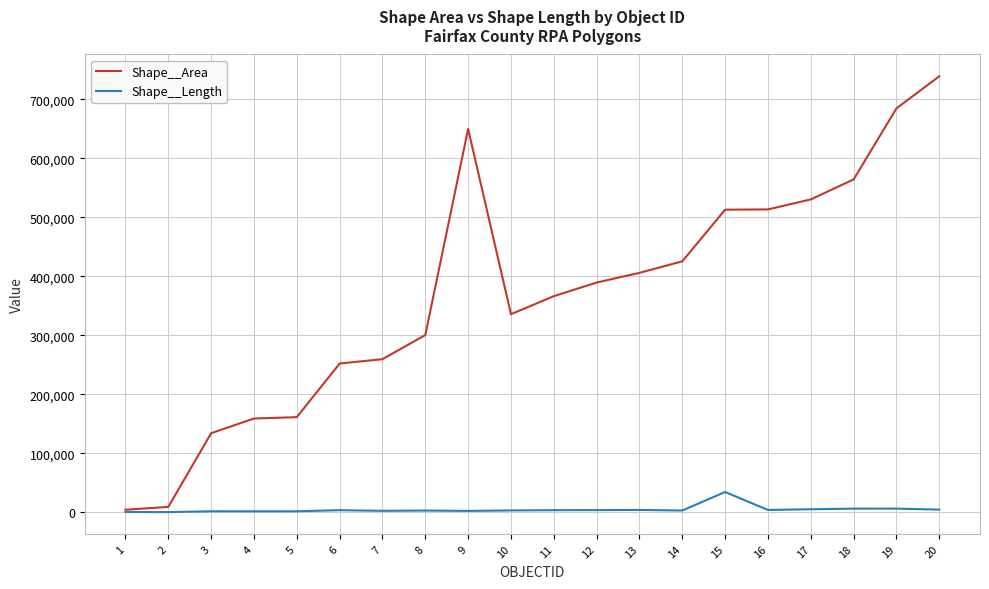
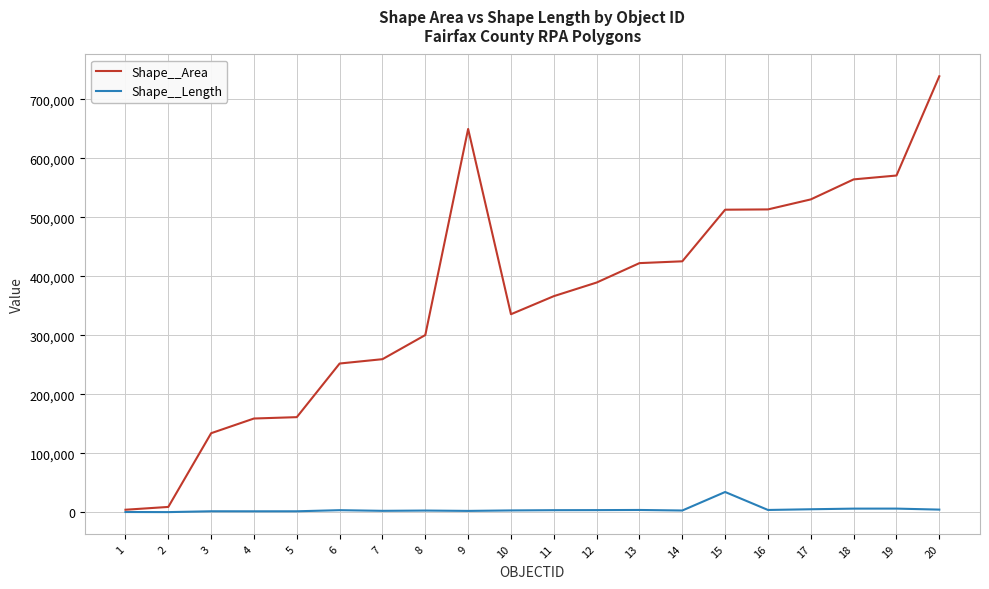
Shape__Area, 13: 410,000 -> 420,000
Shape__Area, 19: 680,000 -> 570,000
